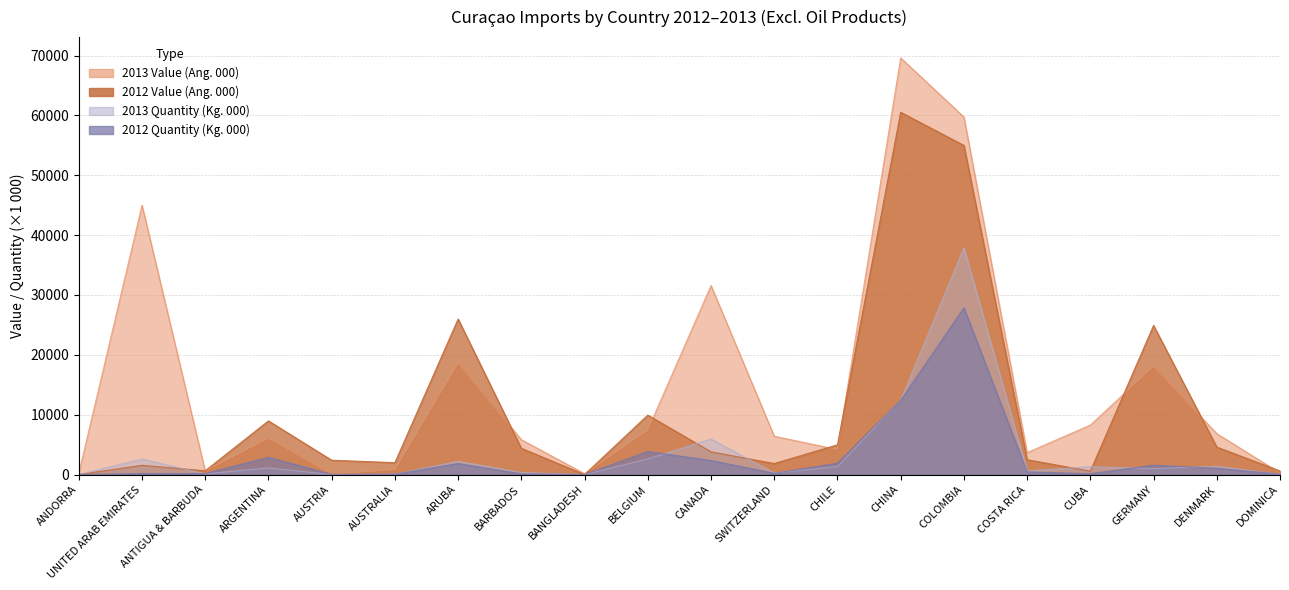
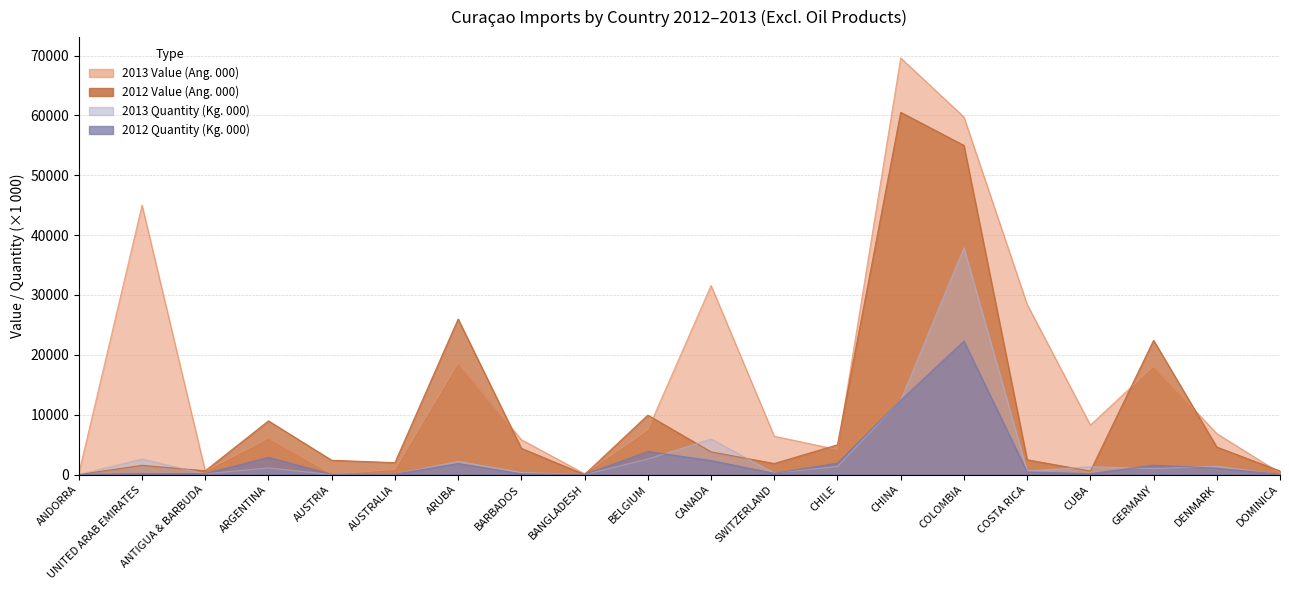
2012 Quantity (Kg. 000), COLOMBIA: 28000 -> 22000
2013 Value (Ang. 000), COSTA RICA: 4000 -> 28000
2012 Value (Ang. 000), GERMANY: 25000 -> 22000
